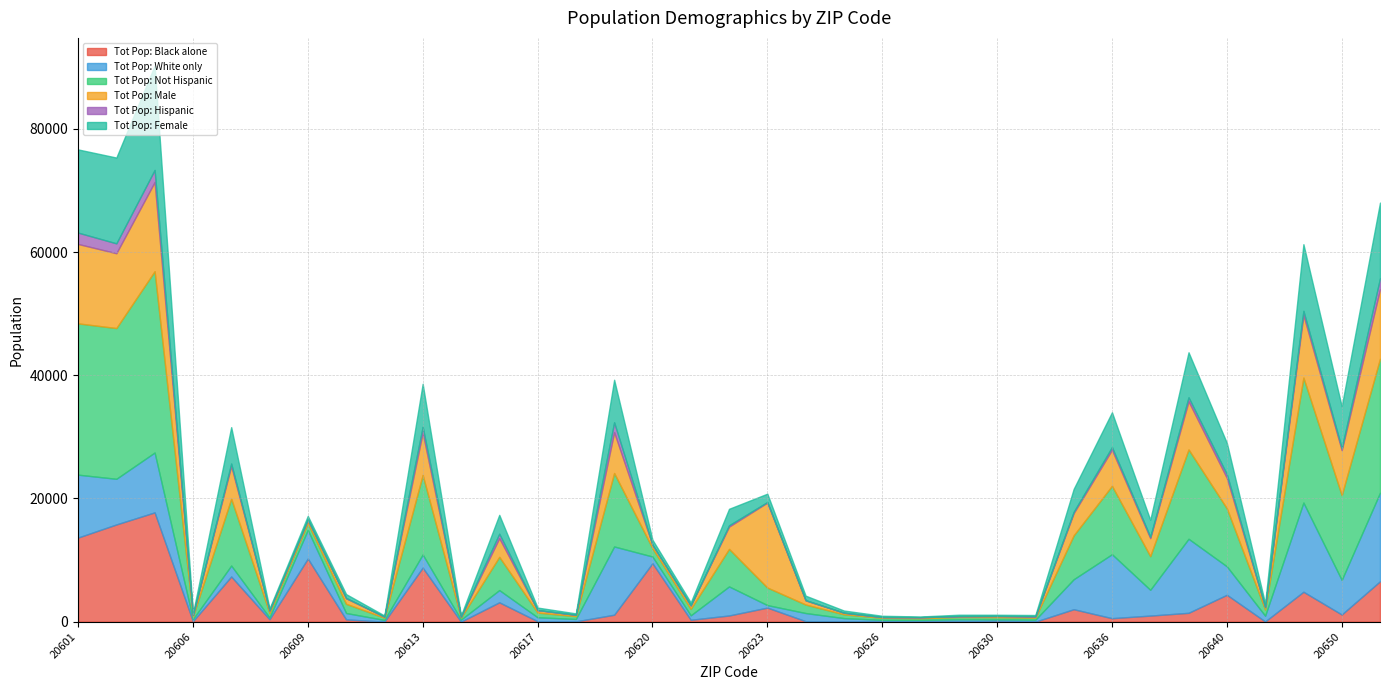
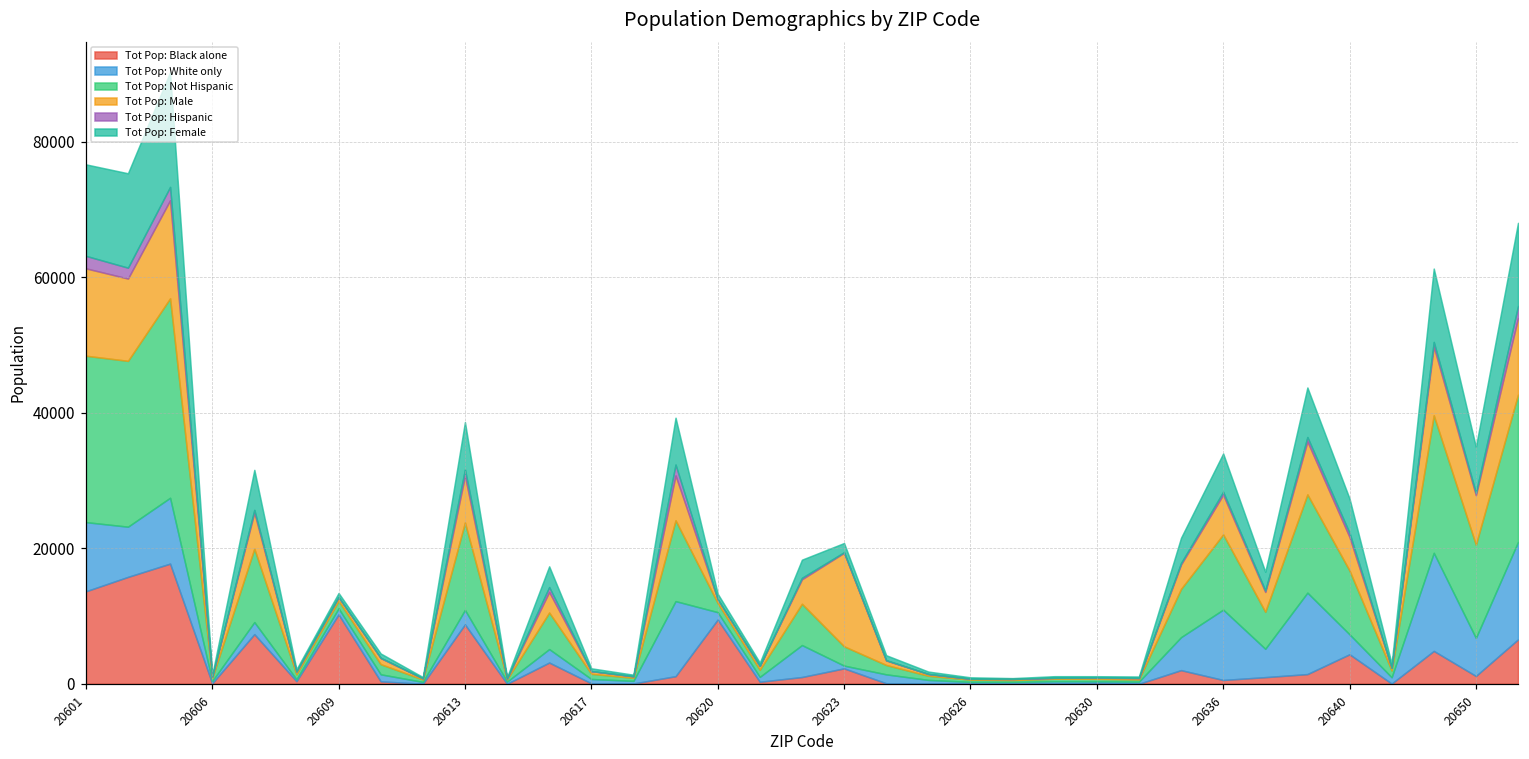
Tot Pop: White only, 20609: 5000 -> 1000
Tot Pop: White only, 20640: 5000 -> 3000
